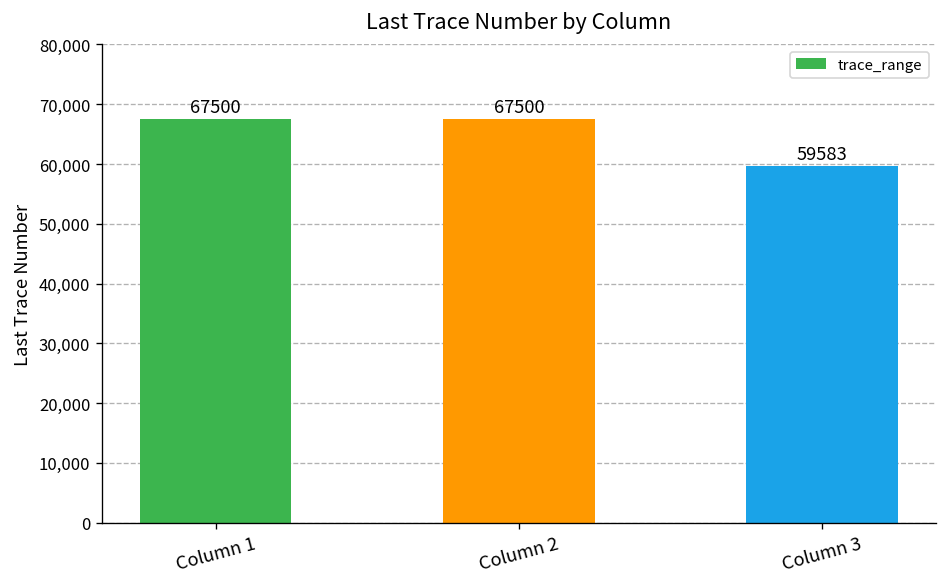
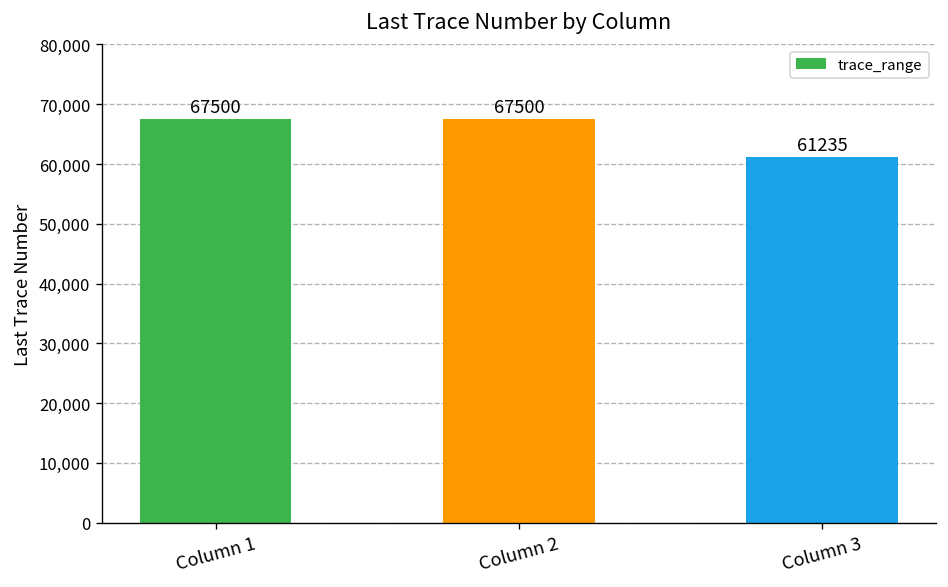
Column 3: 59583 -> 61235
